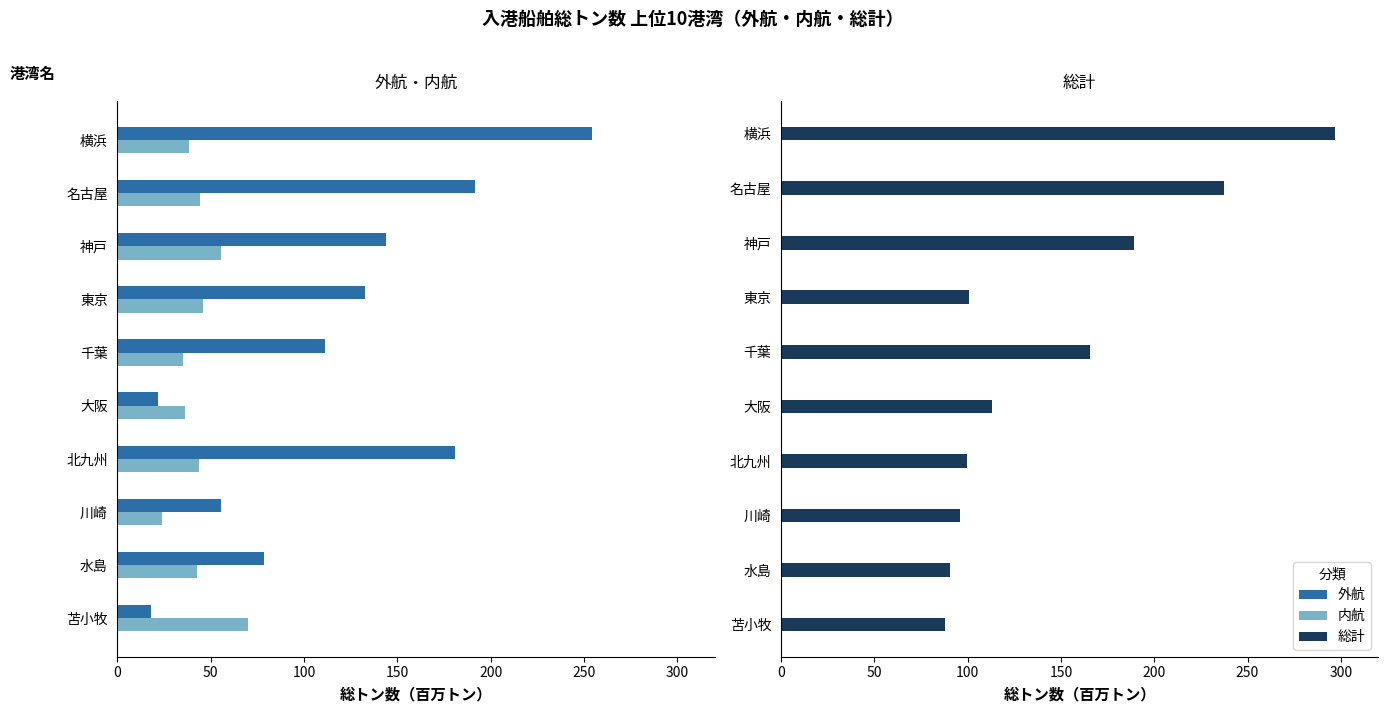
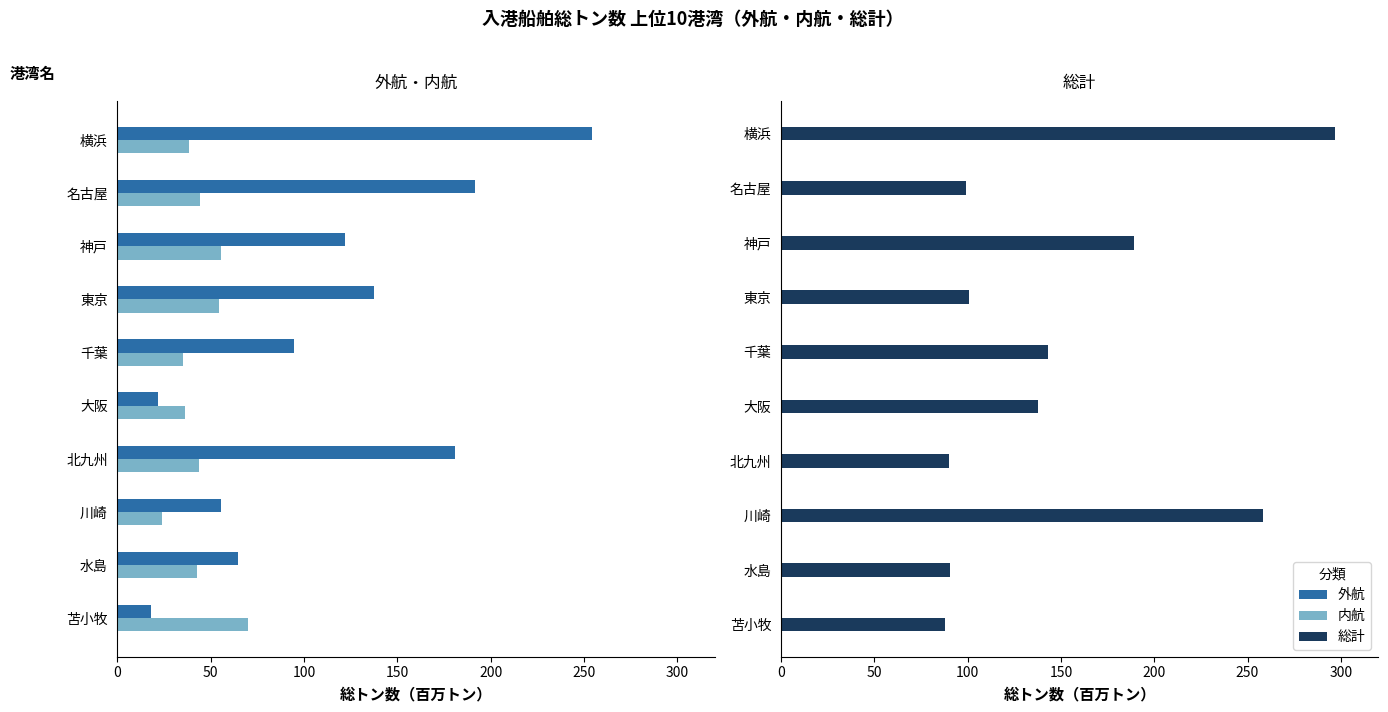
外航・内航, 外航, 神戸: 144 -> 122
外航・内航, 外航, 東京: 132 -> 137
外航・内航, 内航, 東京: 46 -> 55
外航・内航, 外航, 千葉: 111 -> 95
外航・内航, 外航, 水島: 79 -> 64
総計, 名古屋: 238 -> 99
総計, 千葉: 166 -> 143
総計, 大阪: 113 -> 138
総計, 北九州: 100 -> 90
総計, 川崎: 96 -> 258
